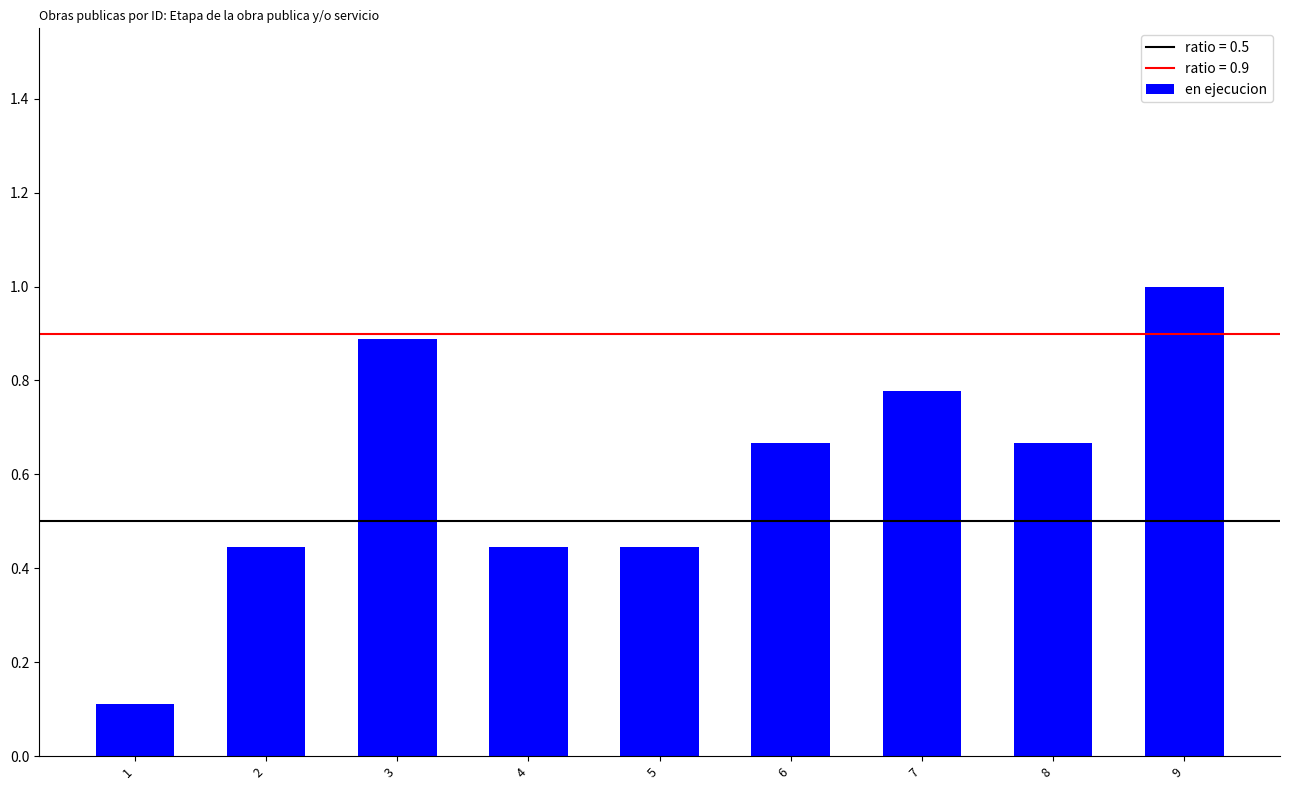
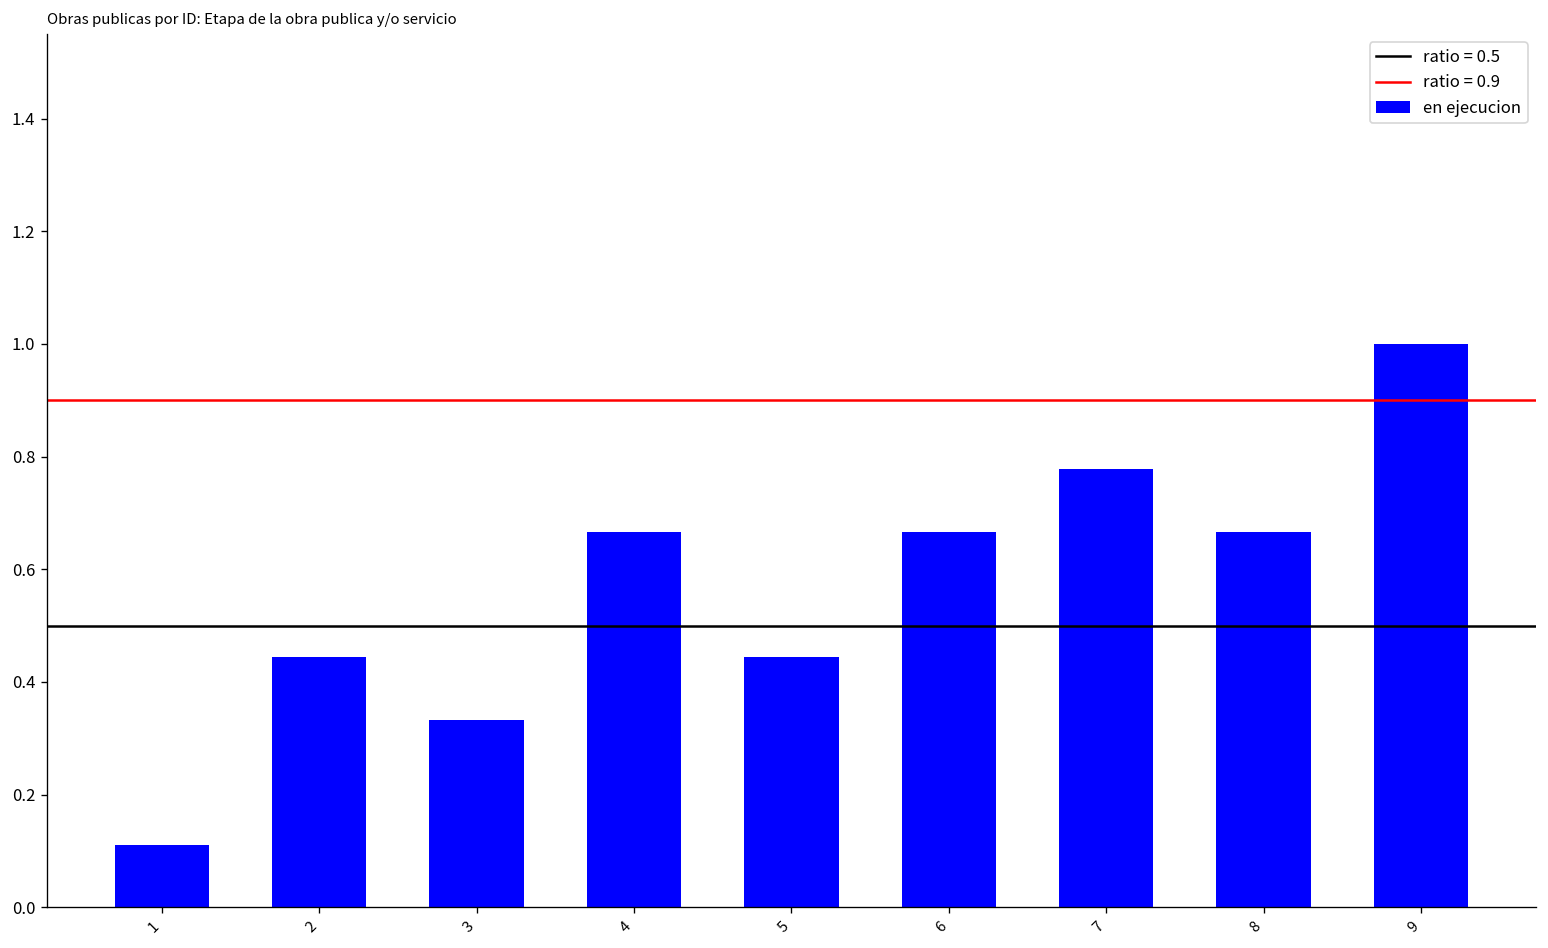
3: 0.89 -> 0.33
4: 0.44 -> 0.67
